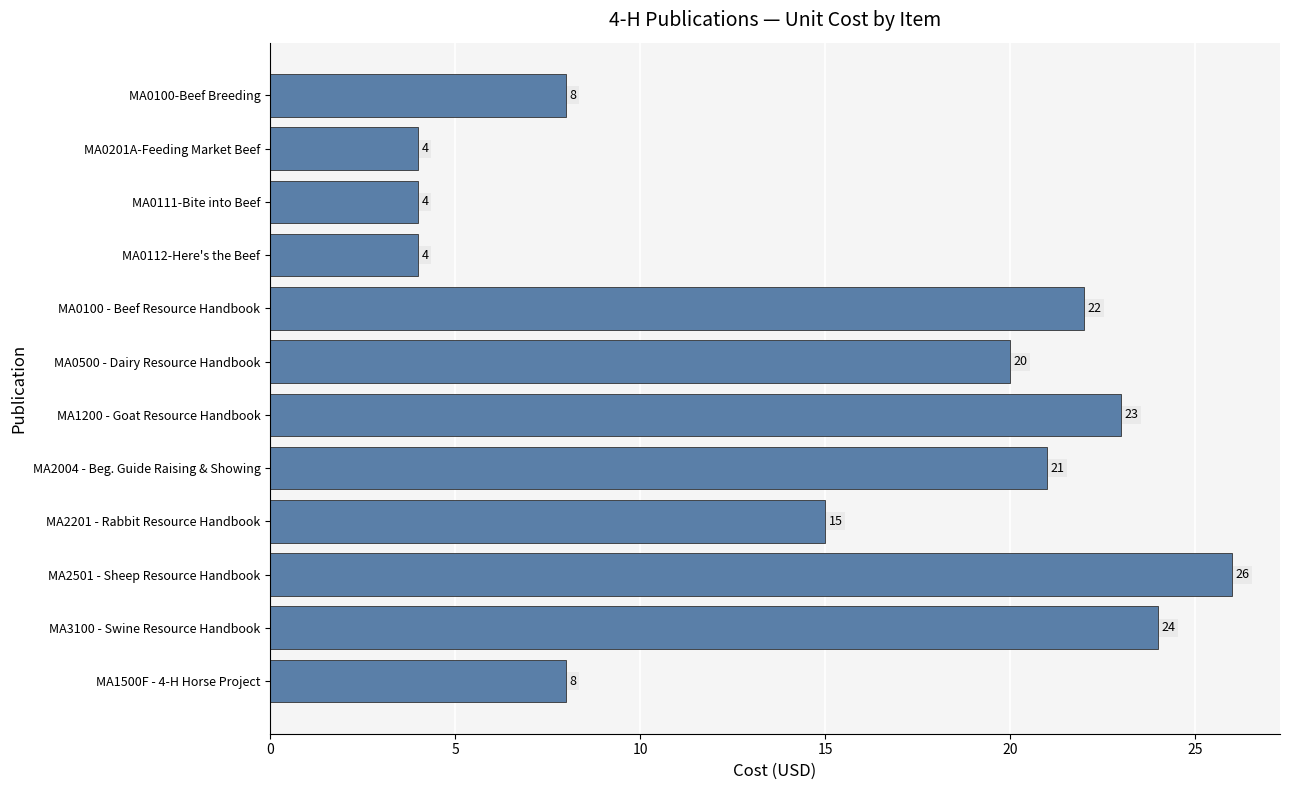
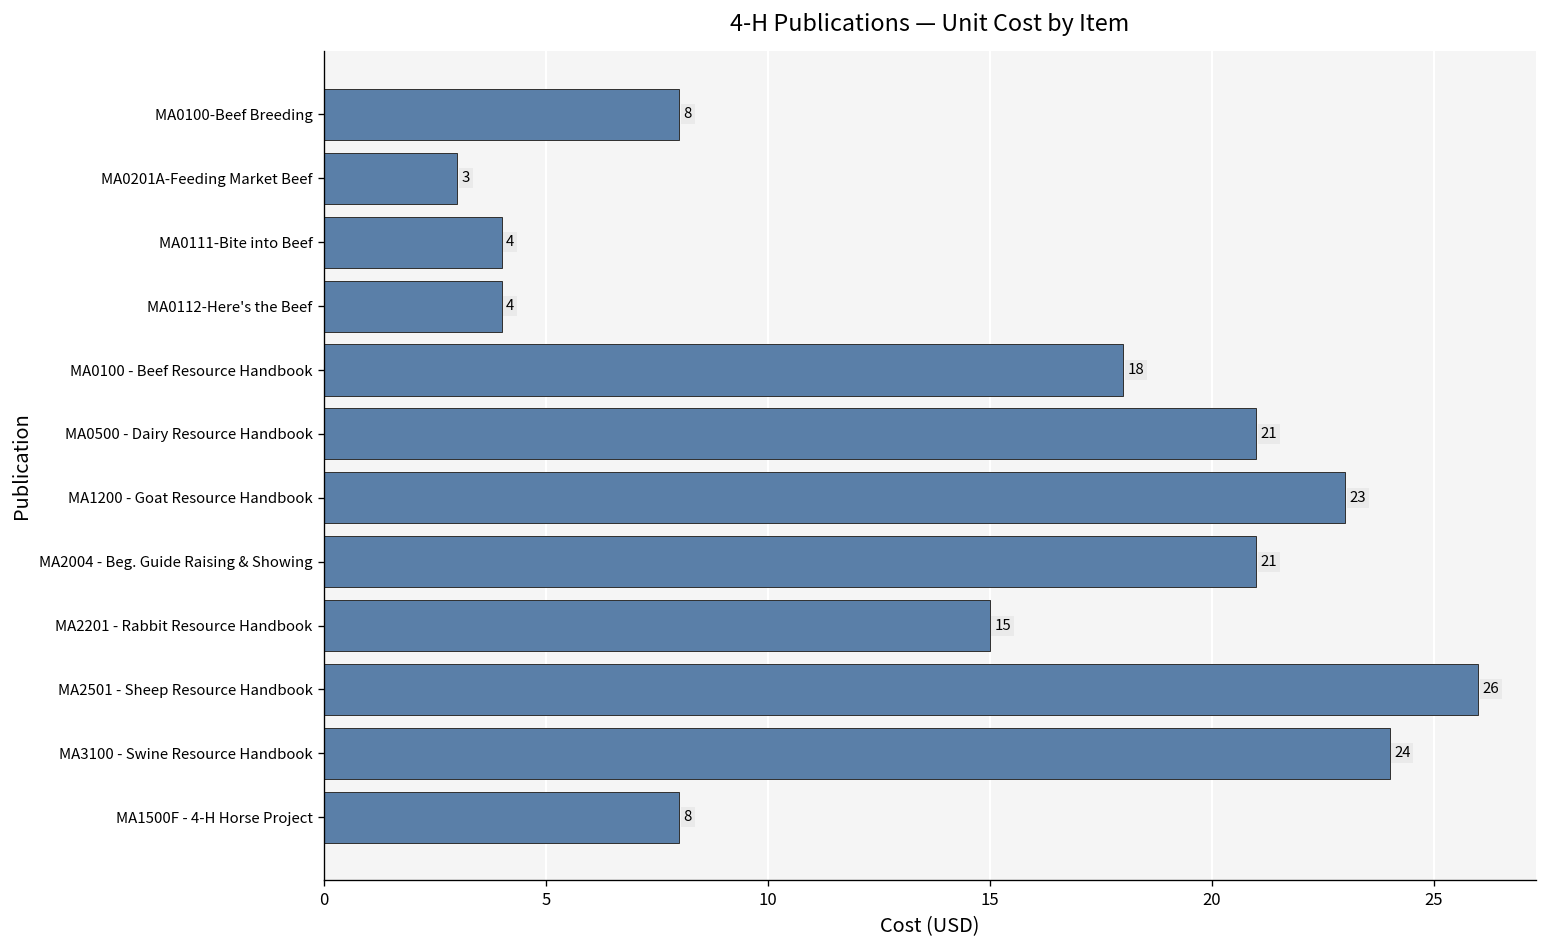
MA0201A-Feeding Market Beef: 4 -> 3
MA0100 - Beef Resource Handbook: 22 -> 18
MA0500 - Dairy Resource Handbook: 20 -> 21
